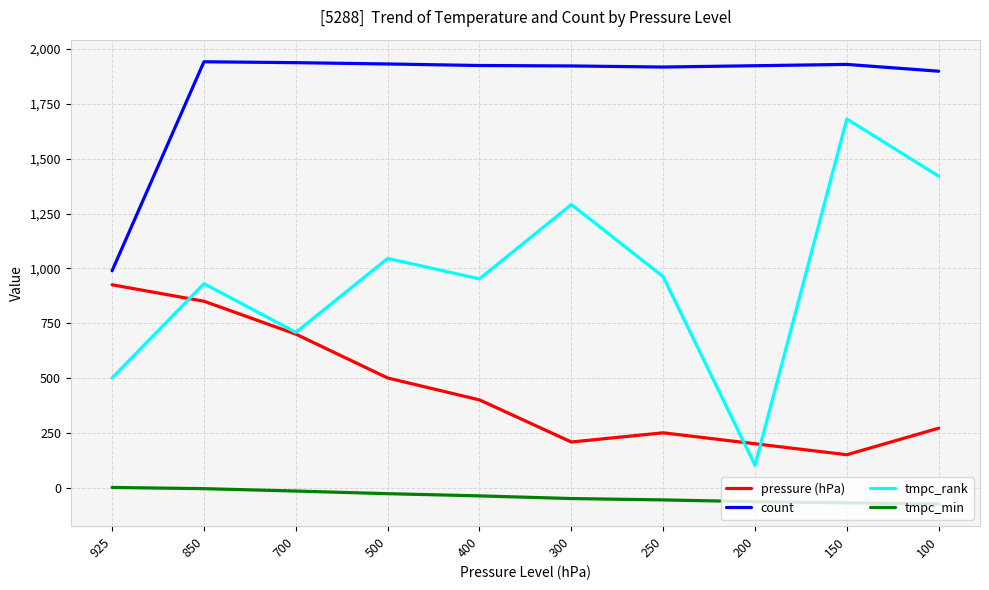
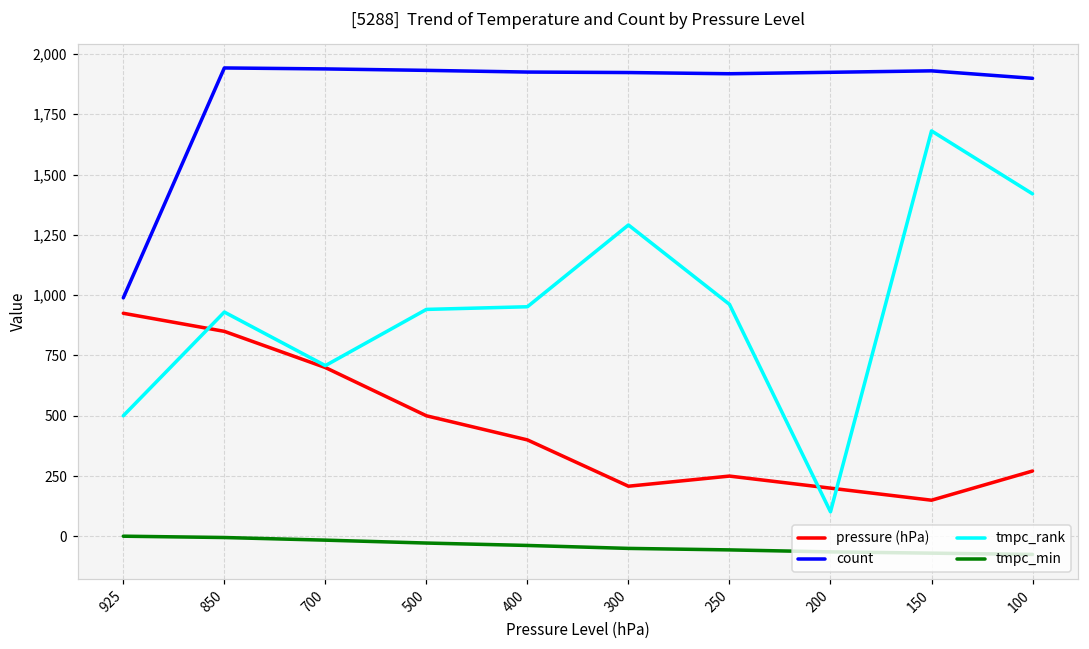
tmpc_rank, 500: 1,050 -> 940
